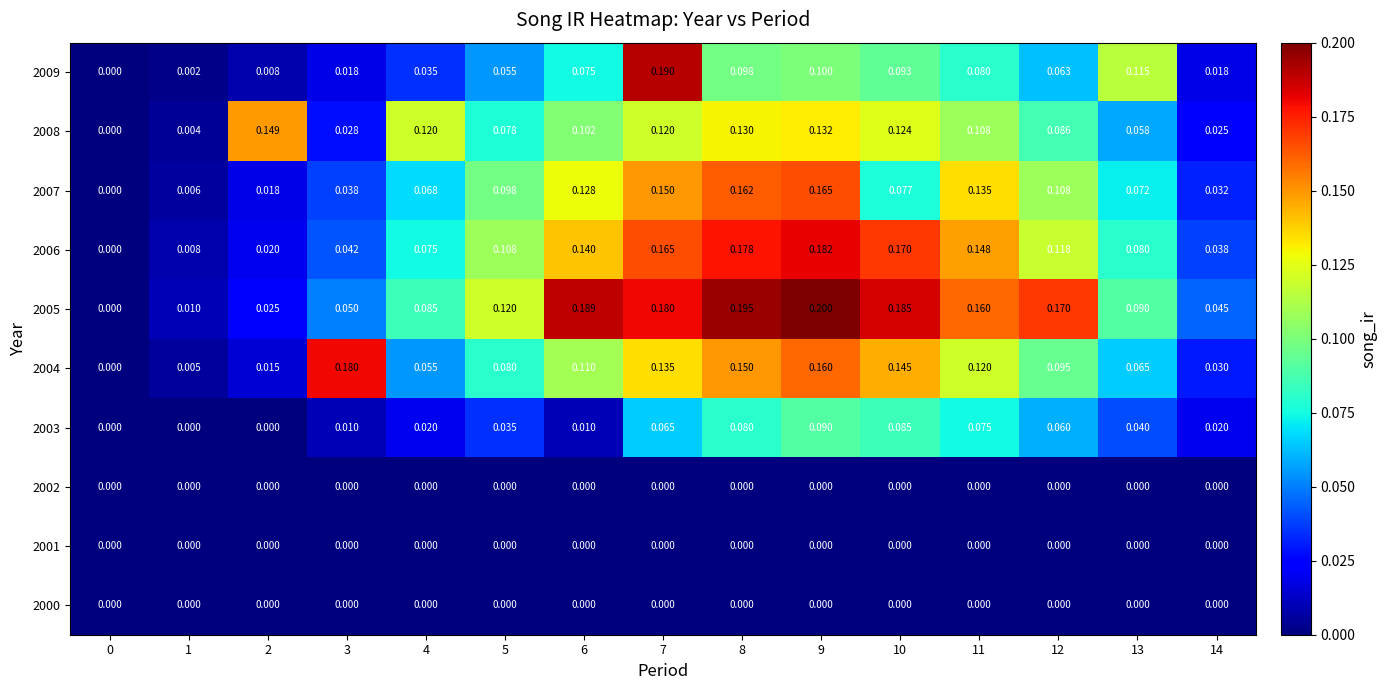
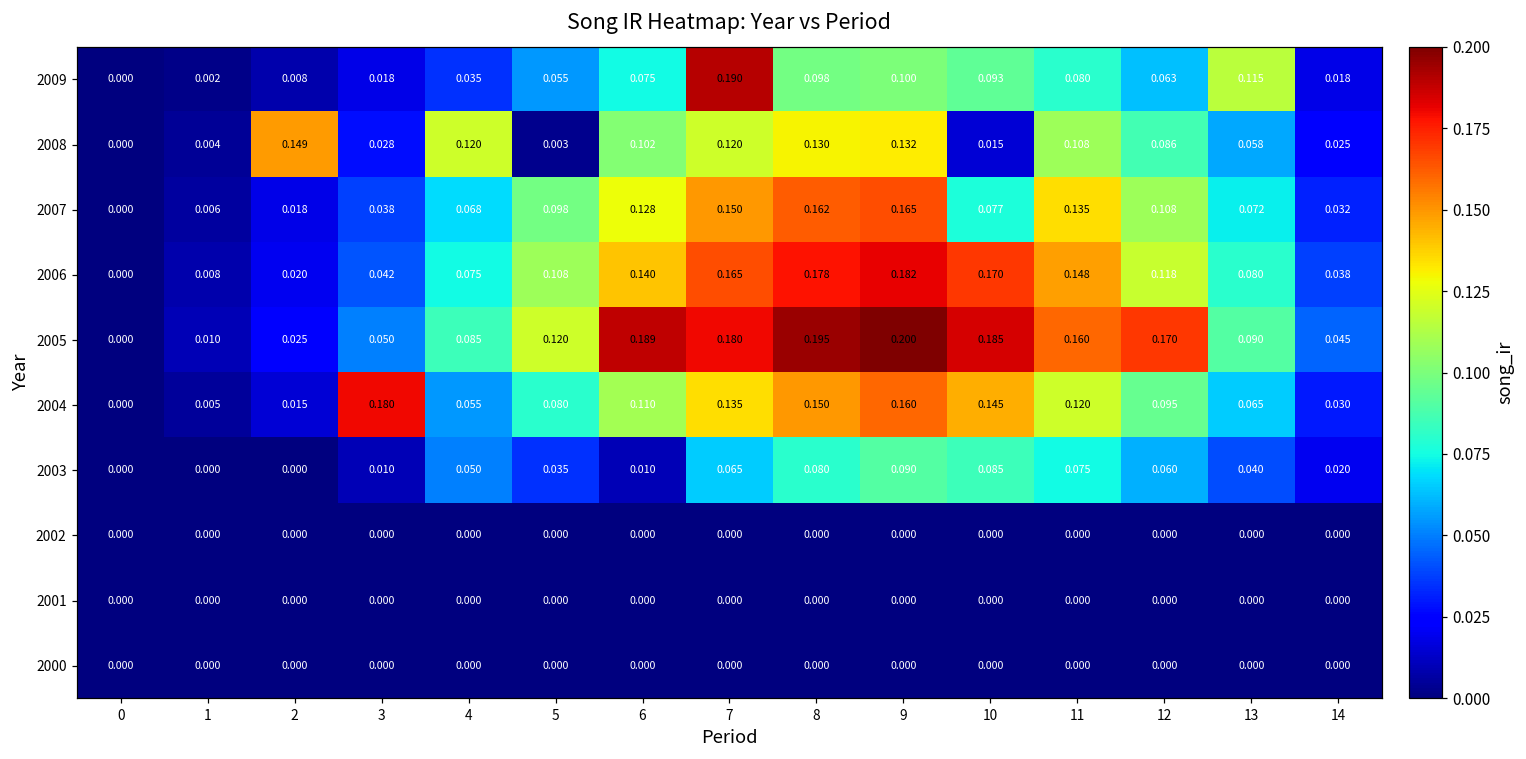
2008, 5: 0.078 -> 0.003
2008, 10: 0.124 -> 0.015
2003, 4: 0.020 -> 0.050
